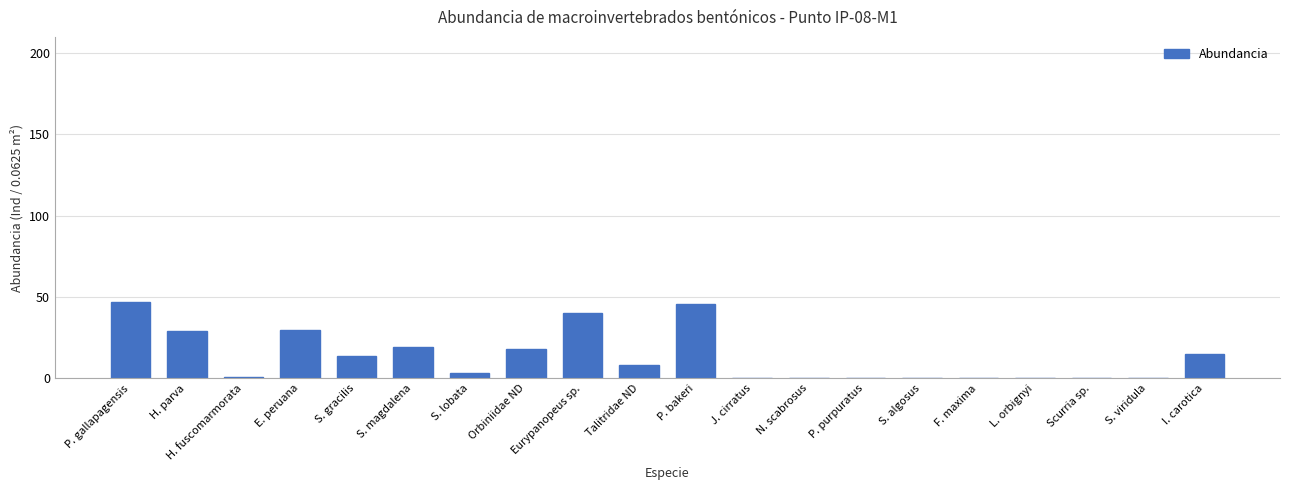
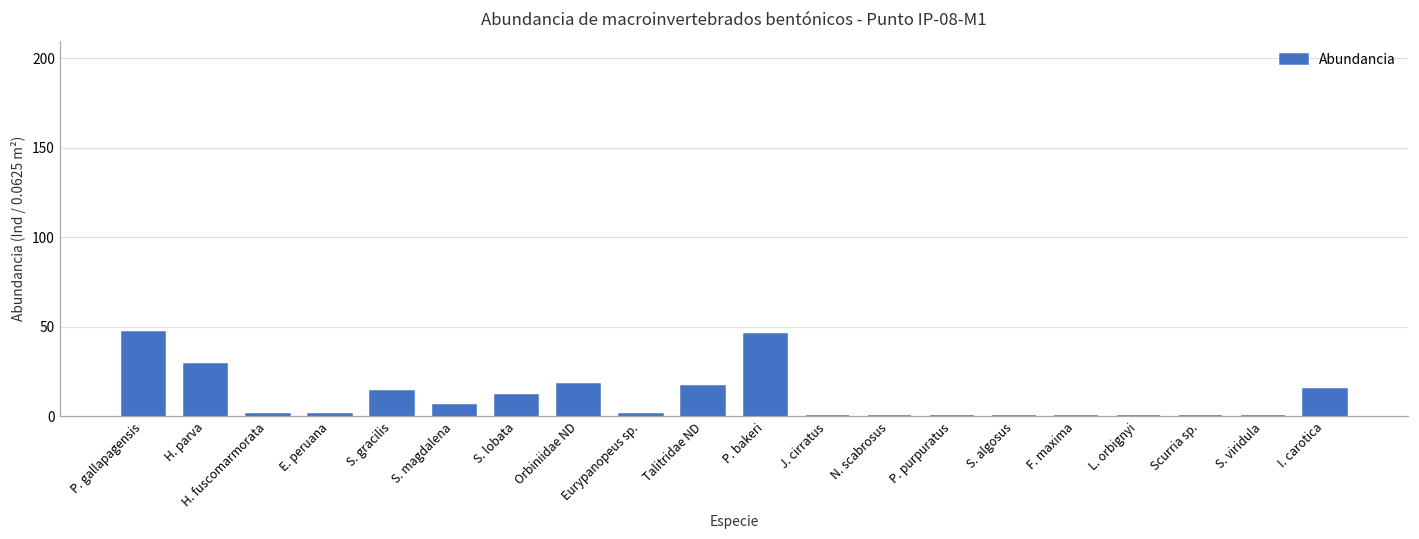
E. peruana: 30 -> 1
S. magdalena: 19 -> 6
S. lobata: 3 -> 12
Eurypanopeus sp.: 40 -> 1
Talitridae ND: 8 -> 17
